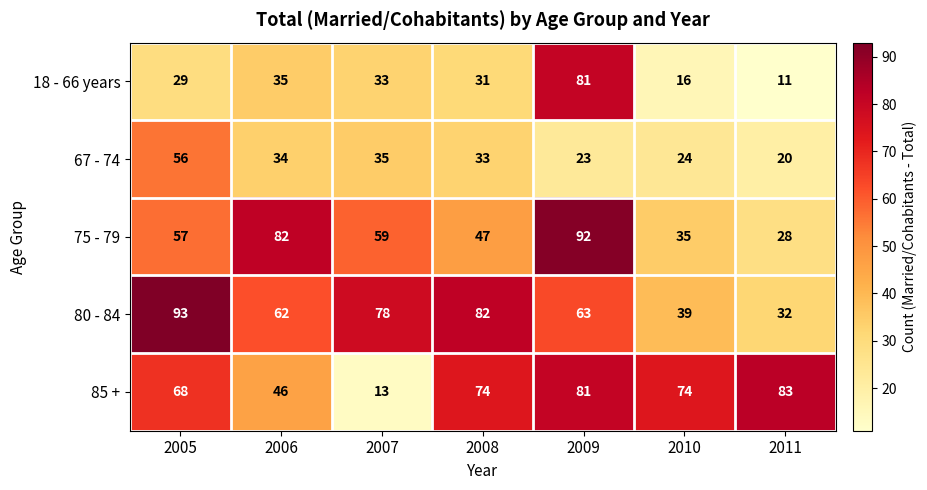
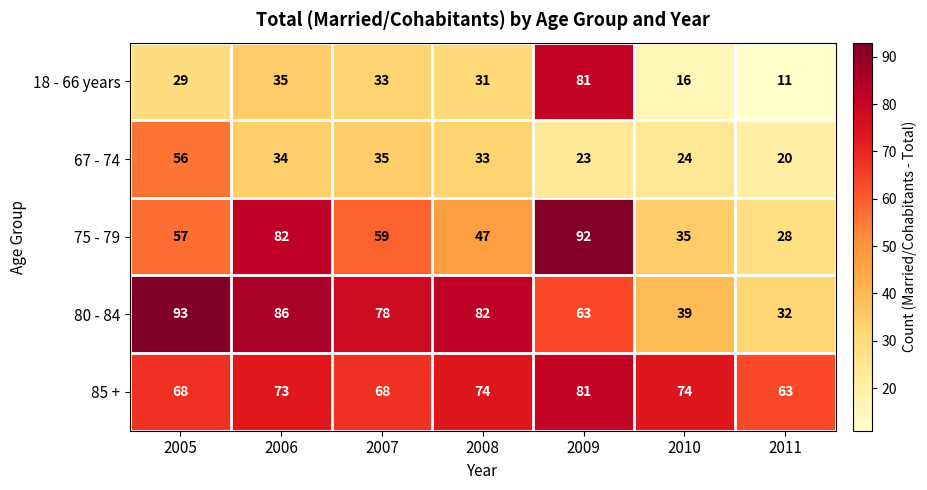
80 - 84, 2006: 62 -> 86
85 +, 2006: 46 -> 73
85 +, 2007: 13 -> 68
85 +, 2011: 83 -> 63
